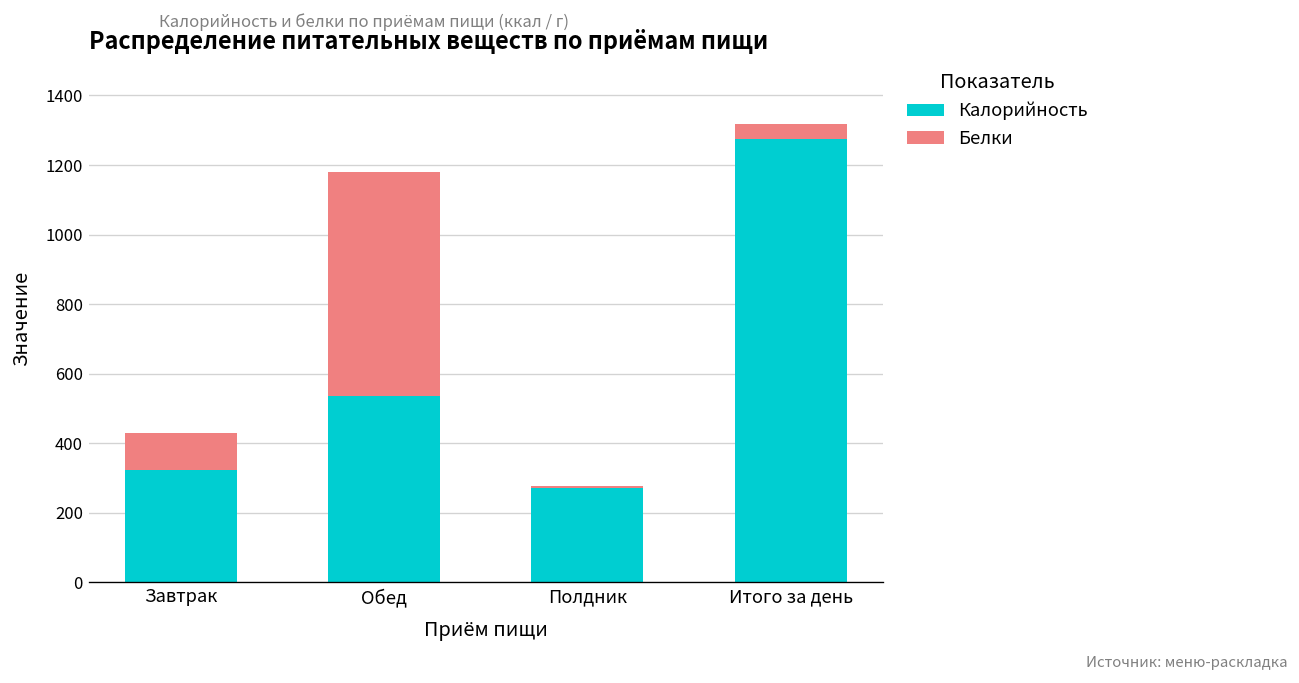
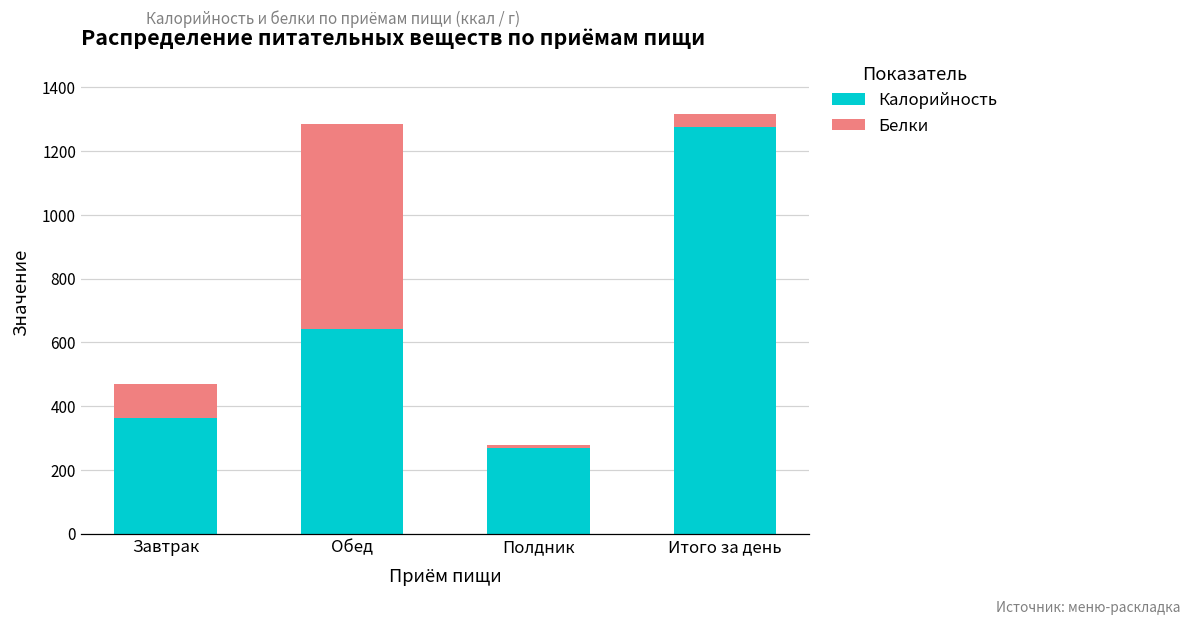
Калорийность, Завтрак: 320 -> 360
Калорийность, Обед: 540 -> 640
